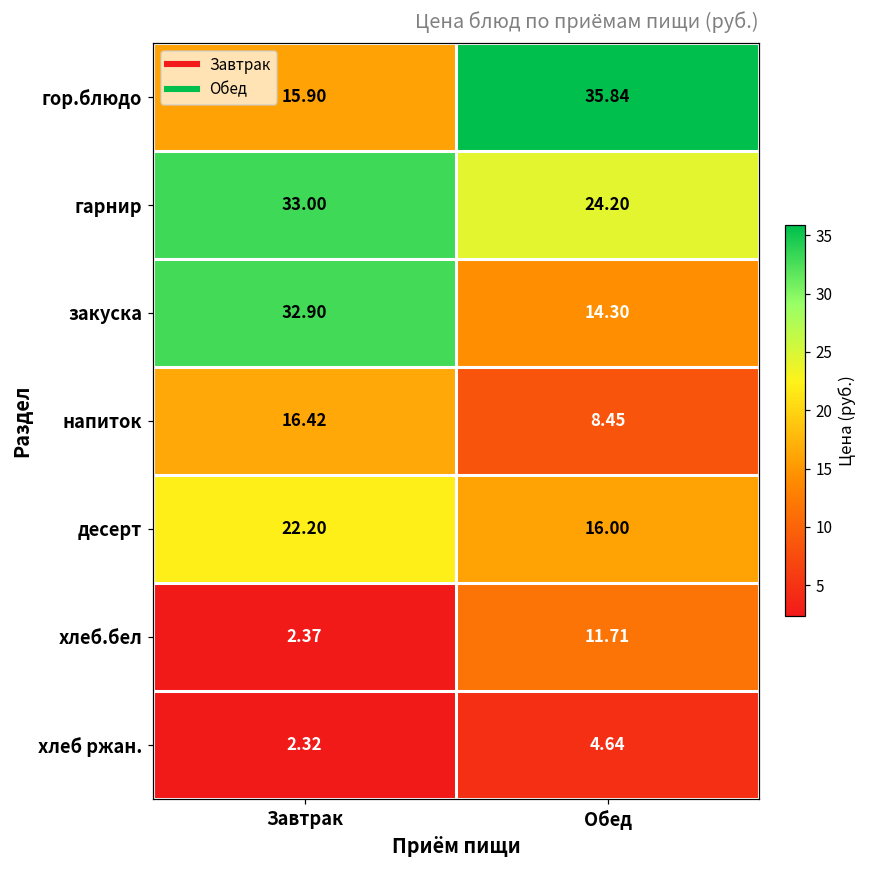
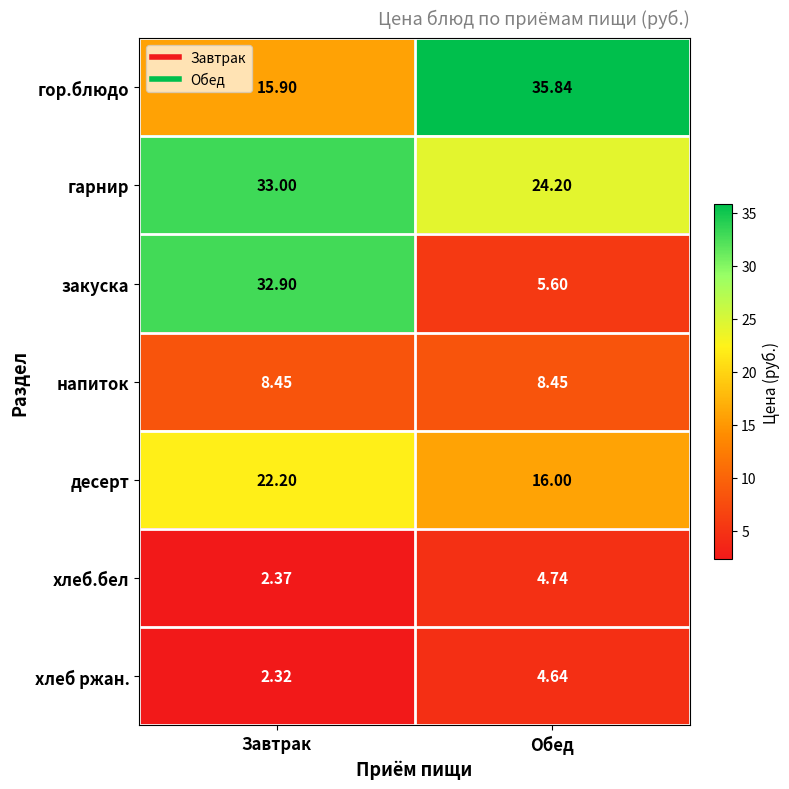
закуска, Обед: 14.30 -> 5.60
напиток, Завтрак: 16.42 -> 8.45
хлеб.бел, Обед: 11.71 -> 4.74
